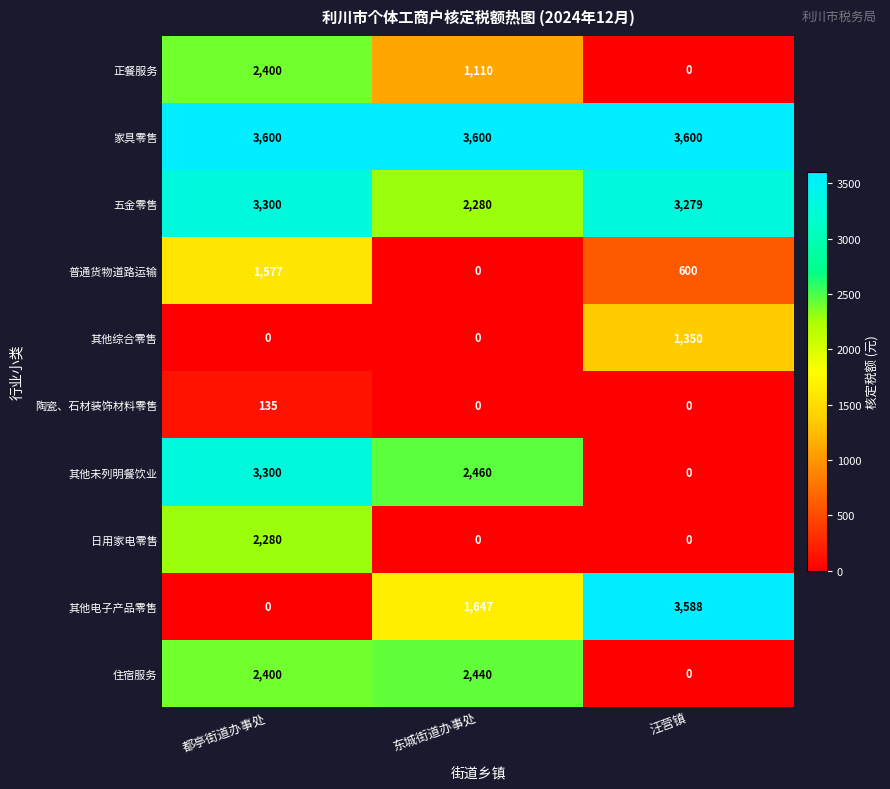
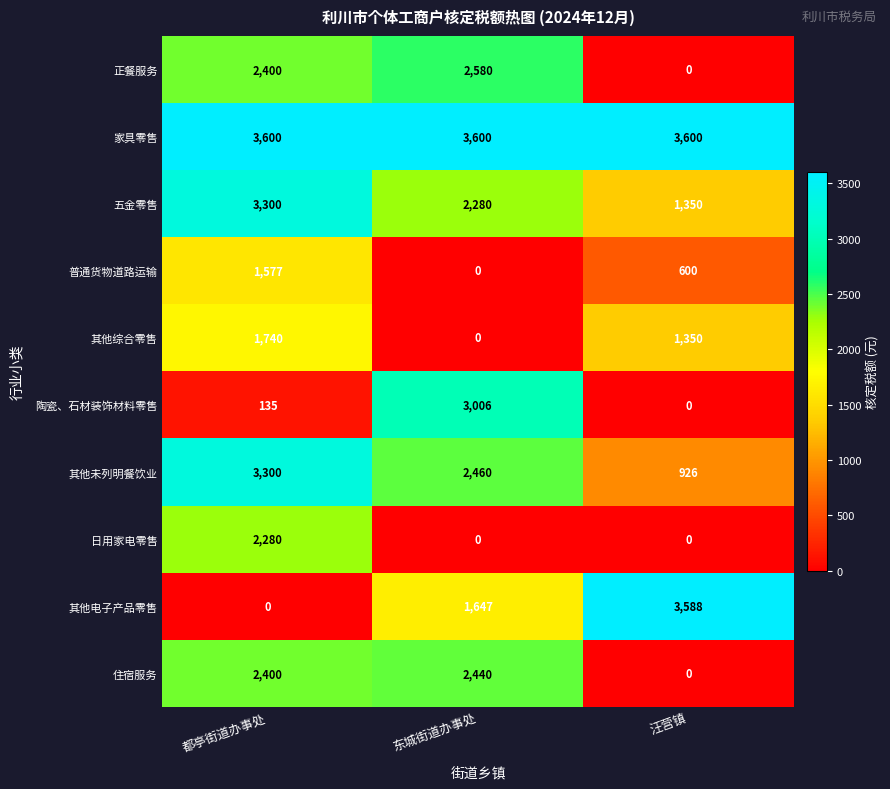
正餐服务, 东城街道办事处: 1,110 -> 2,580
五金零售, 汪营镇: 3,279 -> 1,350
其他综合零售, 都亭街道办事处: 0 -> 1,740
陶瓷、石材装饰材料零售, 东城街道办事处: 0 -> 3,006
其他未列明餐饮业, 汪营镇: 0 -> 926
